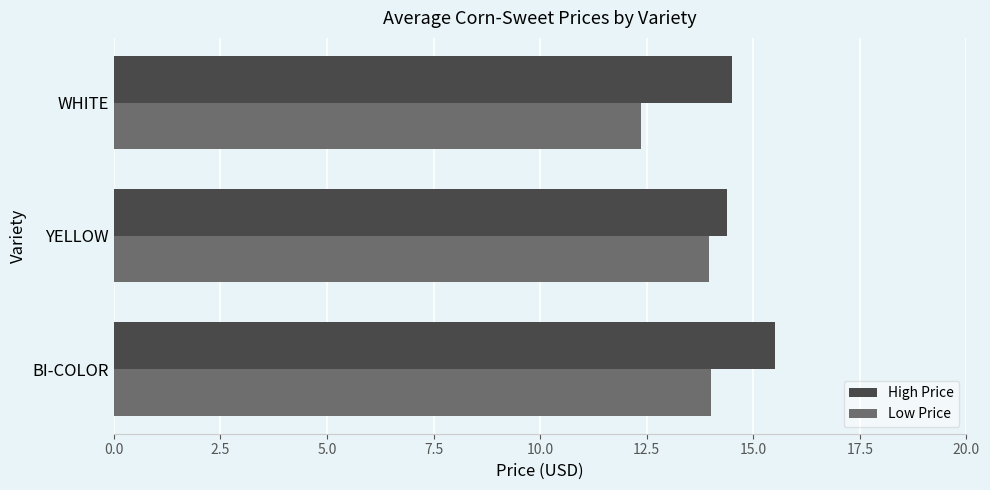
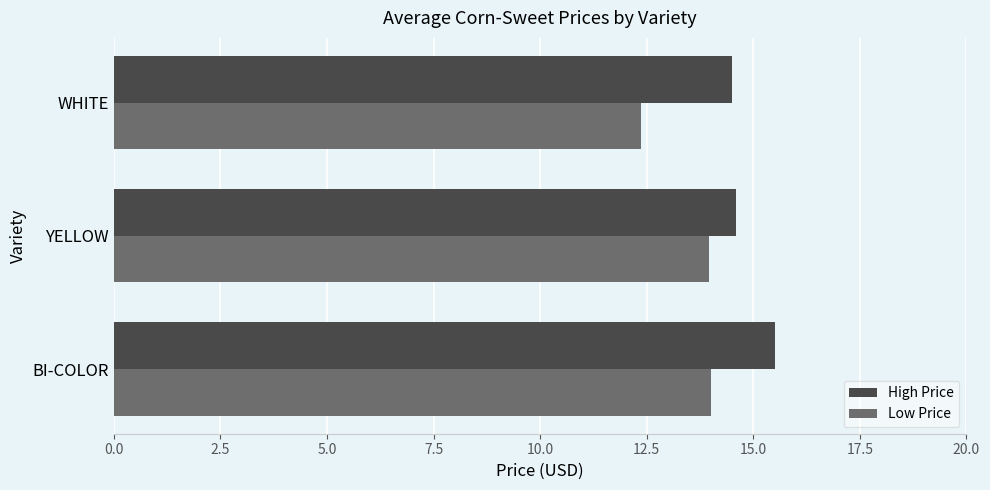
High Price, YELLOW: 14.4 -> 14.6
